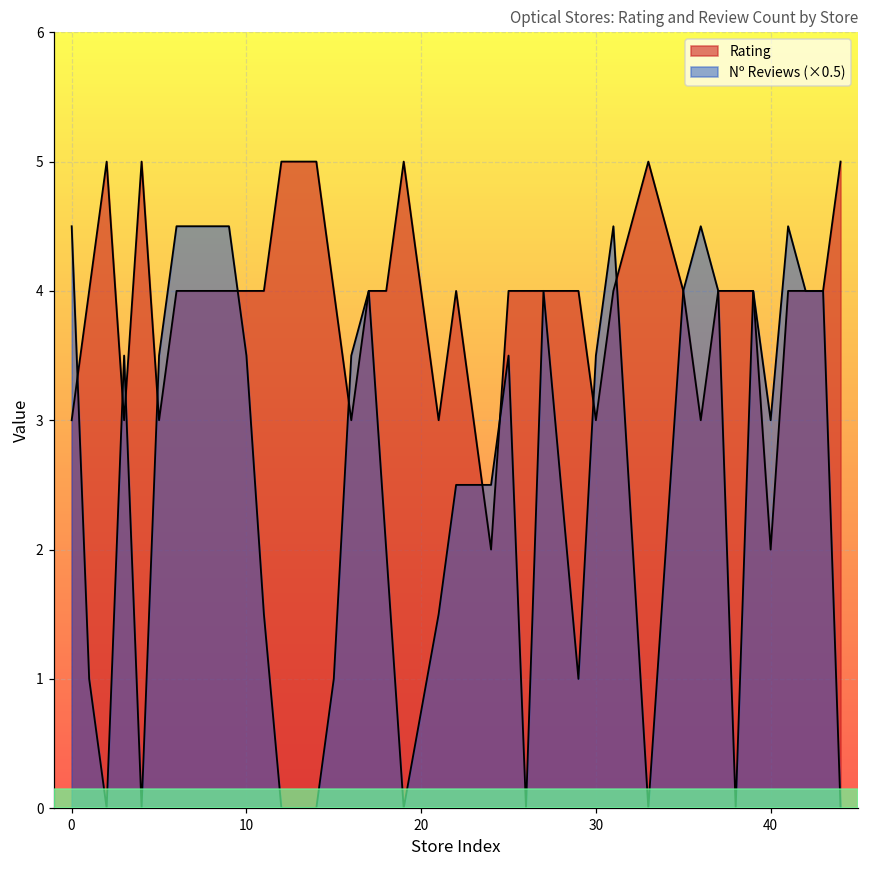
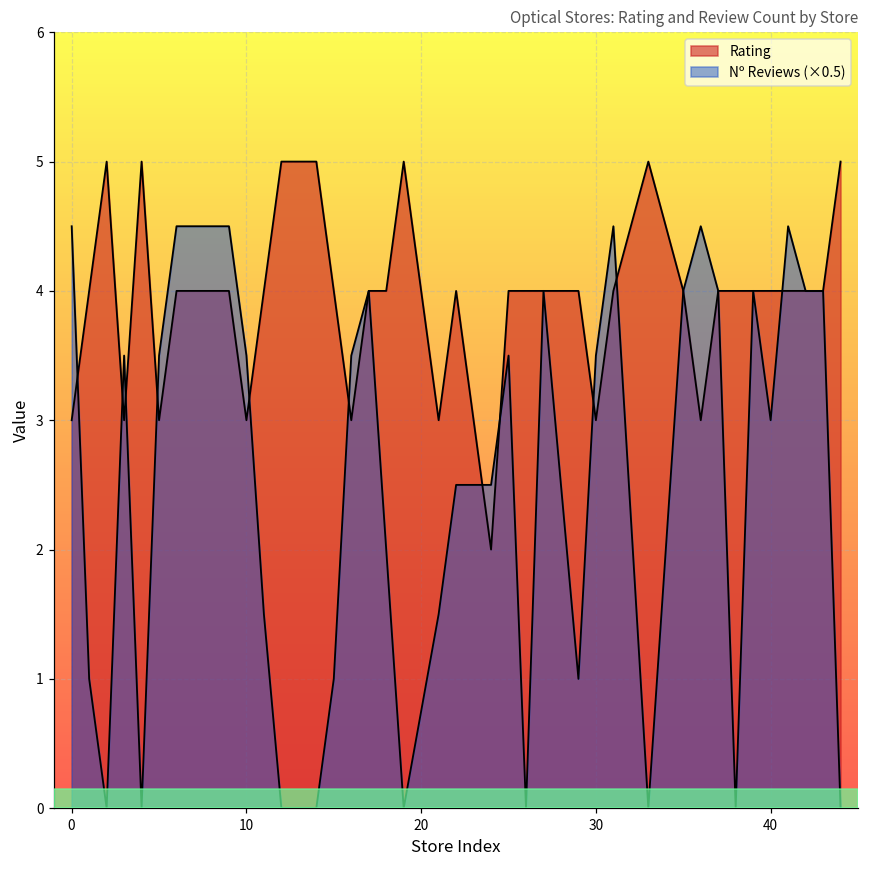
Rating, 10: 4 -> 3
Rating, 40: 2 -> 4
